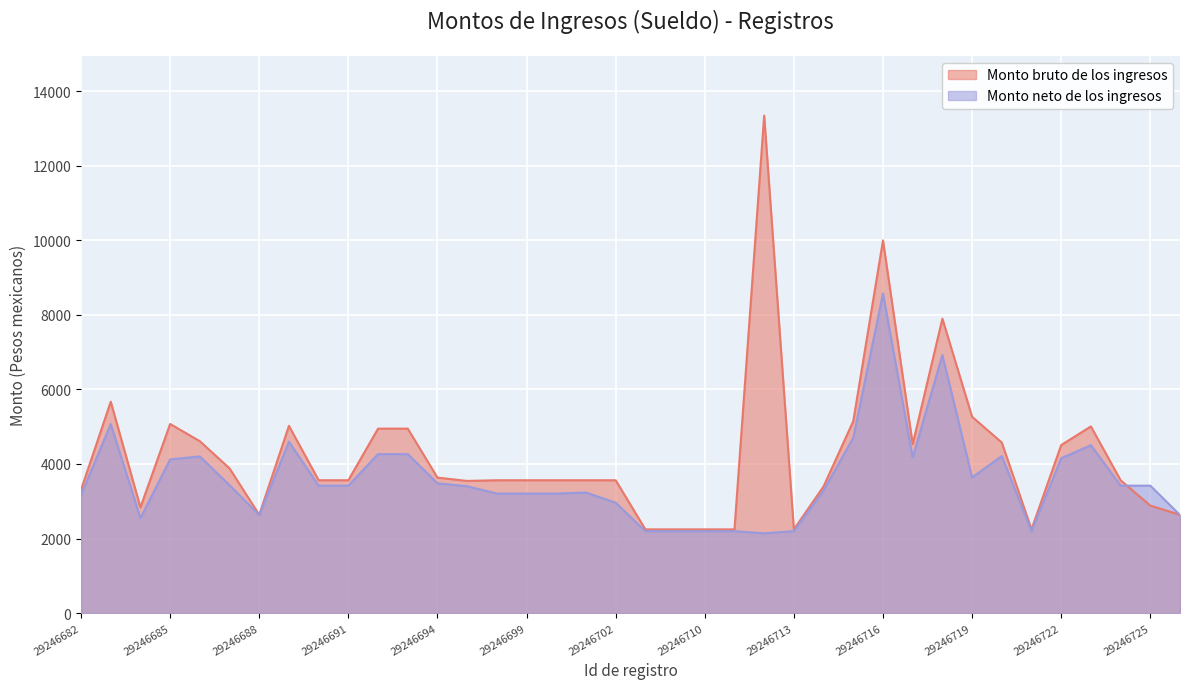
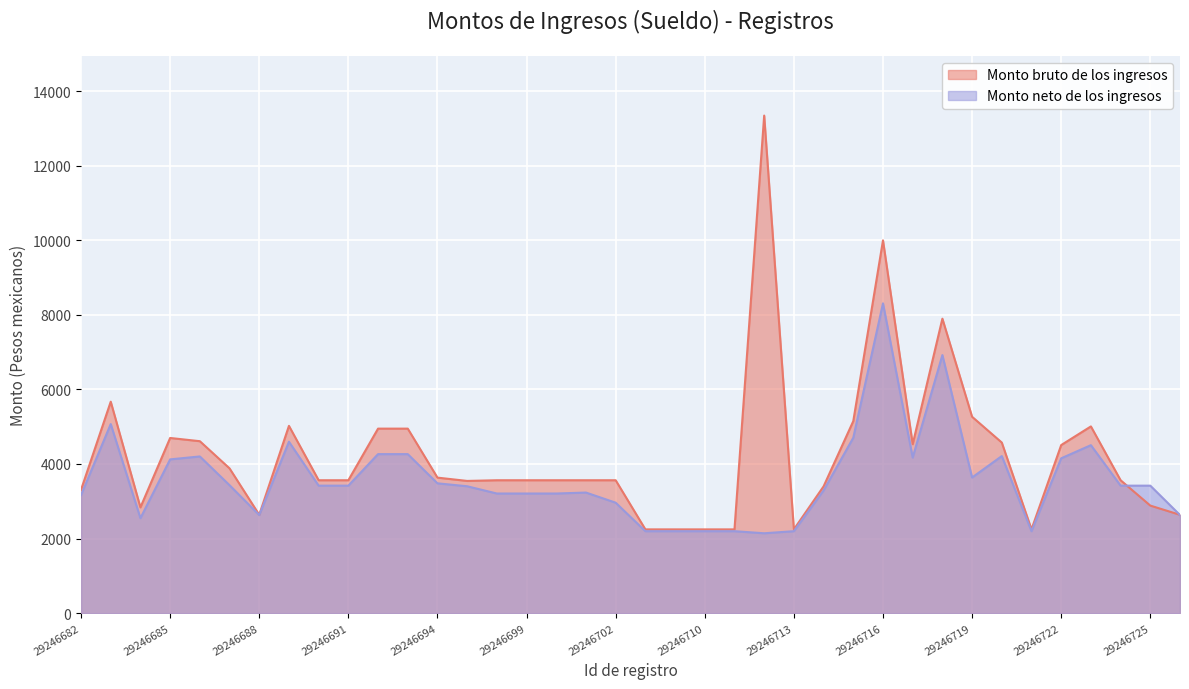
Monto bruto de los ingresos, 29246685: 5100 -> 4700
Monto neto de los ingresos, 29246716: 8600 -> 8300
